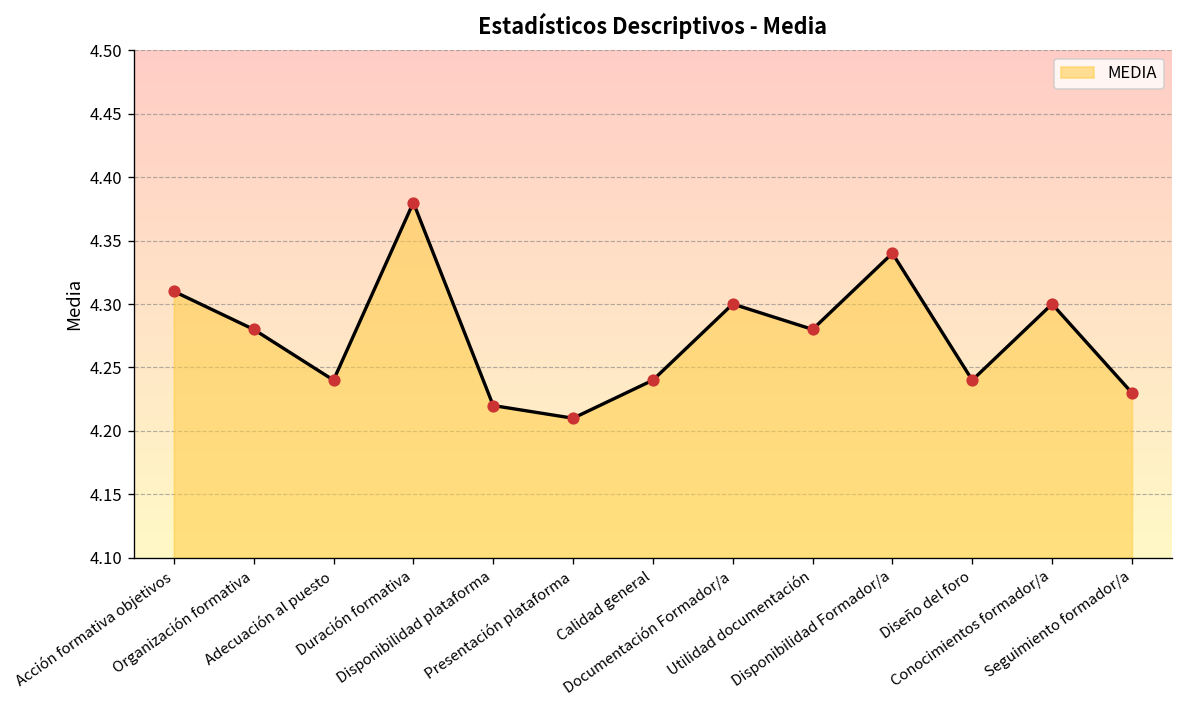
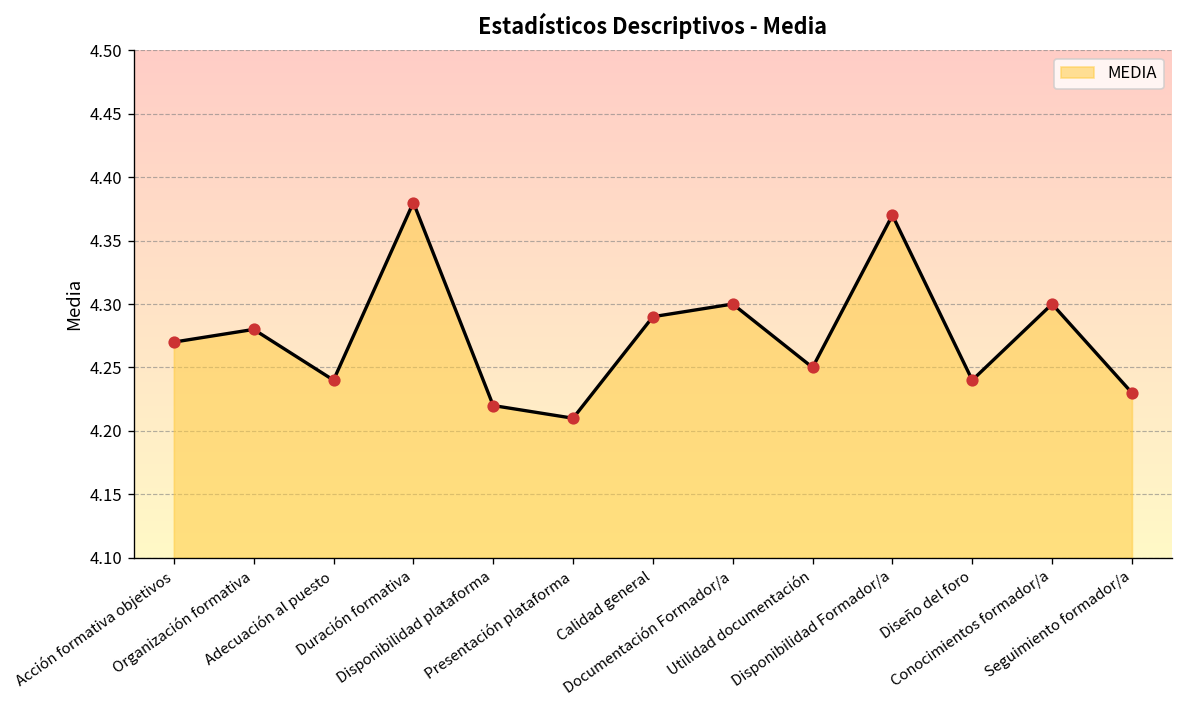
Acción formativa objetivos: 4.31 -> 4.27
Calidad general: 4.24 -> 4.29
Utilidad documentación: 4.28 -> 4.25
Disponibilidad Formador/a: 4.34 -> 4.37
